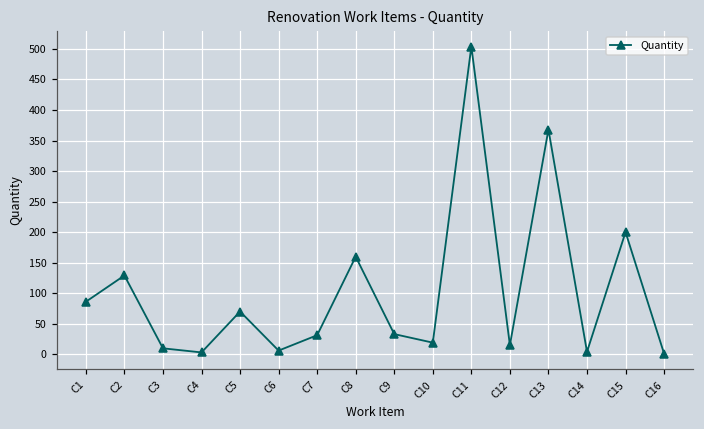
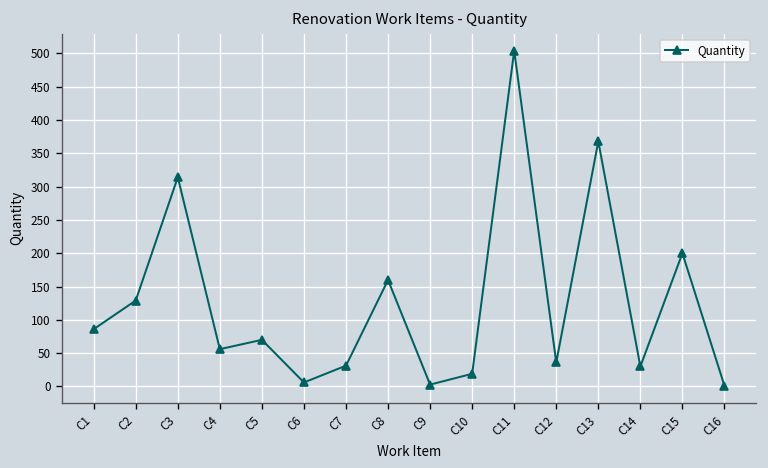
C3: 10 -> 310
C4: 0 -> 60
C9: 30 -> 0
C12: 20 -> 40
C14: 0 -> 30
